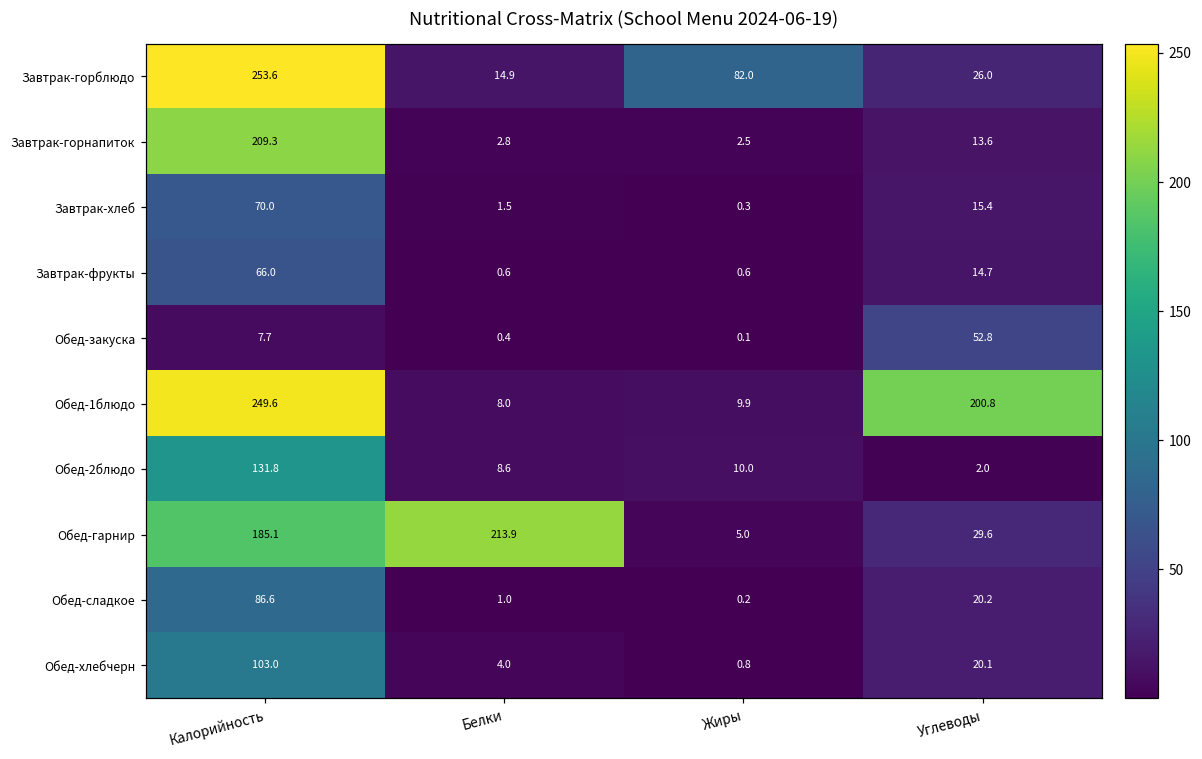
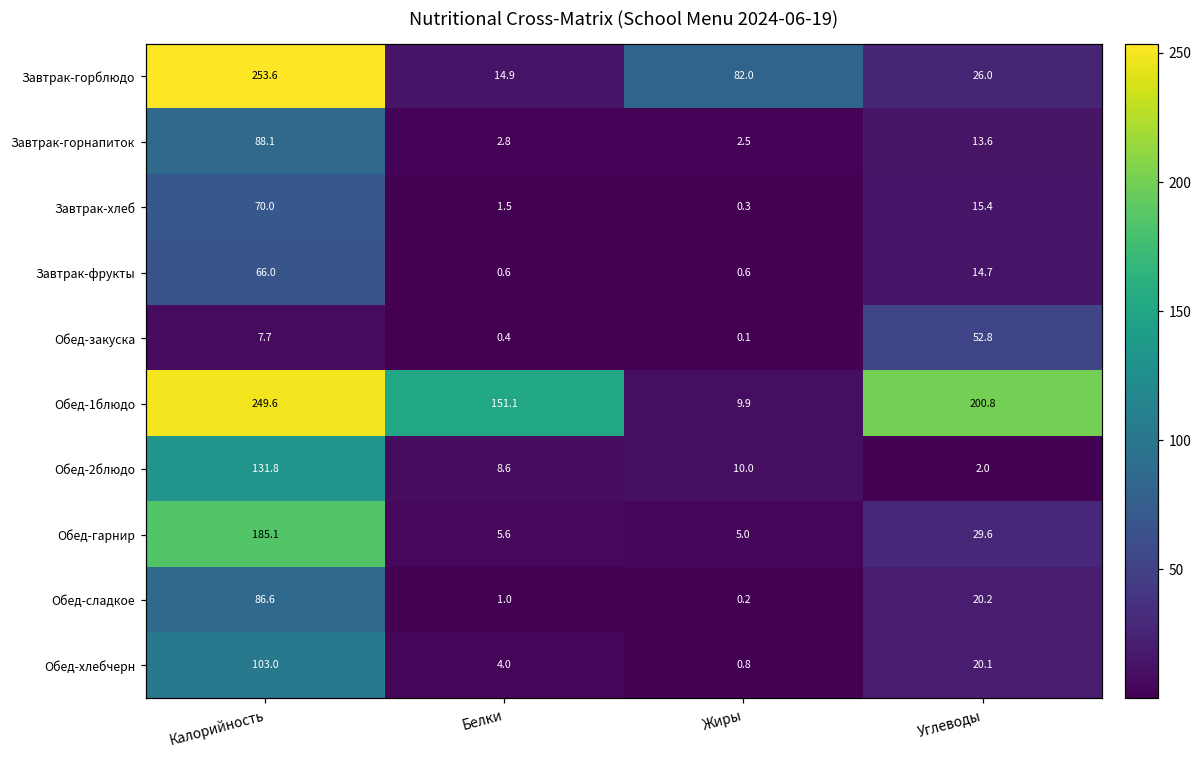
Завтрак-горнапиток, Калорийность: 209.3 -> 88.1
Обед-1блюдо, Белки: 8.0 -> 151.1
Обед-гарнир, Белки: 213.9 -> 5.6
